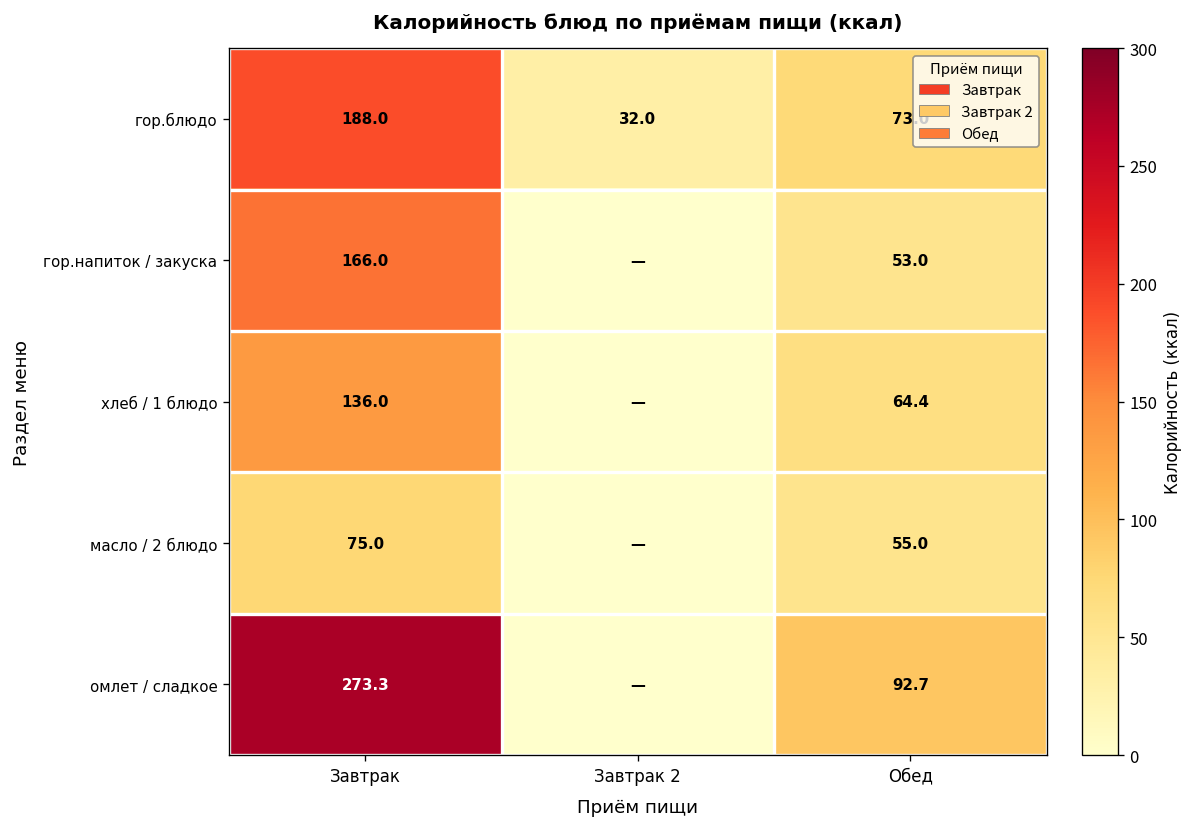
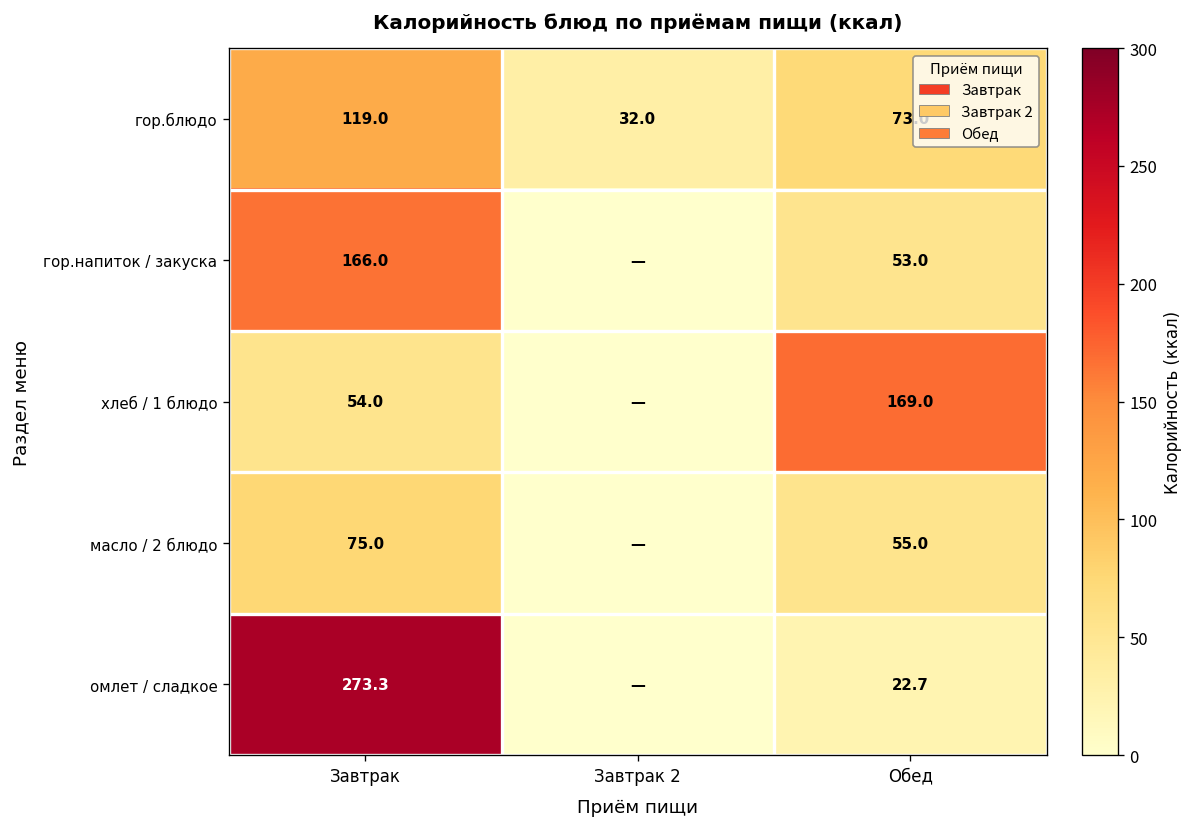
гор.блюдо, Завтрак: 188.0 -> 119.0
хлеб / 1 блюдо, Завтрак: 136.0 -> 54.0
хлеб / 1 блюдо, Обед: 64.4 -> 169.0
омлет / сладкое, Обед: 92.7 -> 22.7
